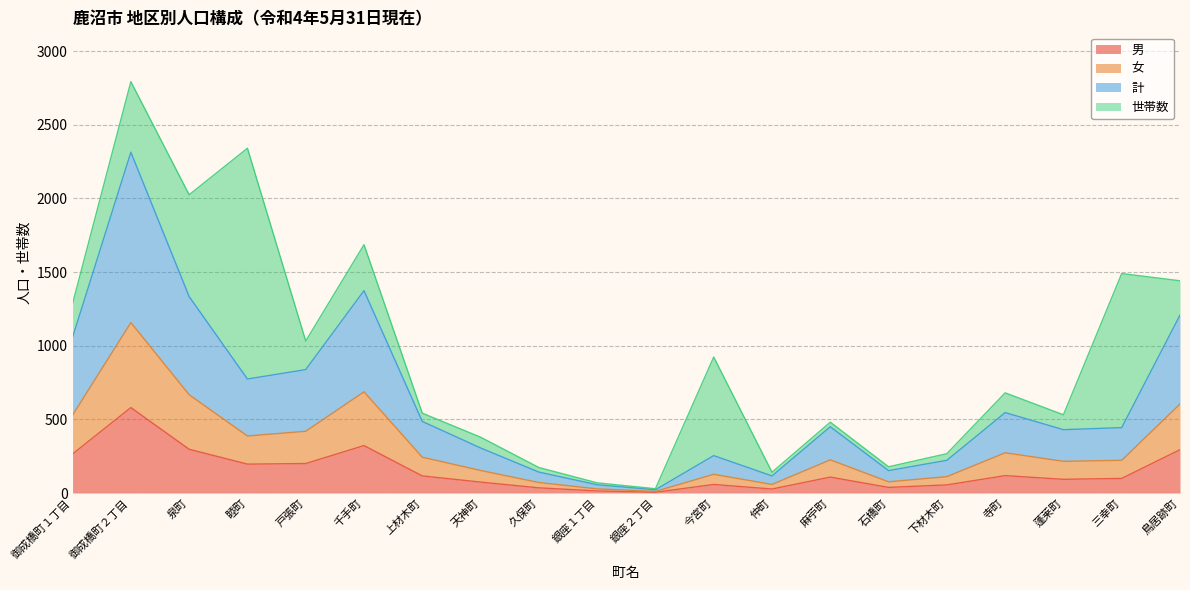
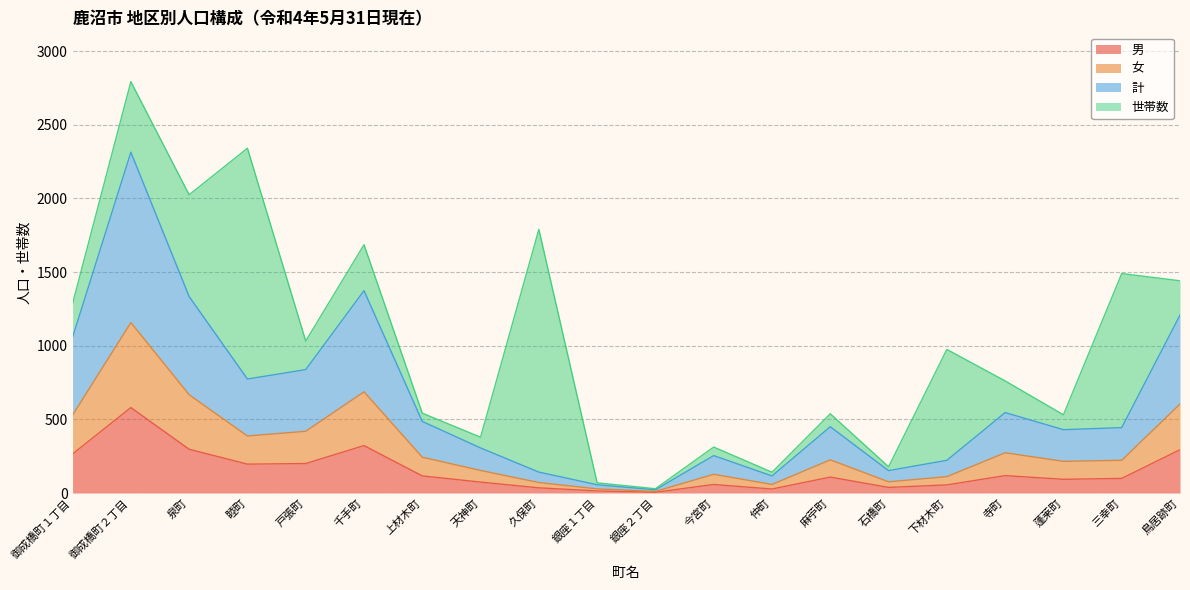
世帯数, 久保町: 30 -> 1650
世帯数, 今宮町: 670 -> 60
世帯数, 麻苧町: 30 -> 90
世帯数, 下材木町: 50 -> 750
世帯数, 寺町: 130 -> 220
